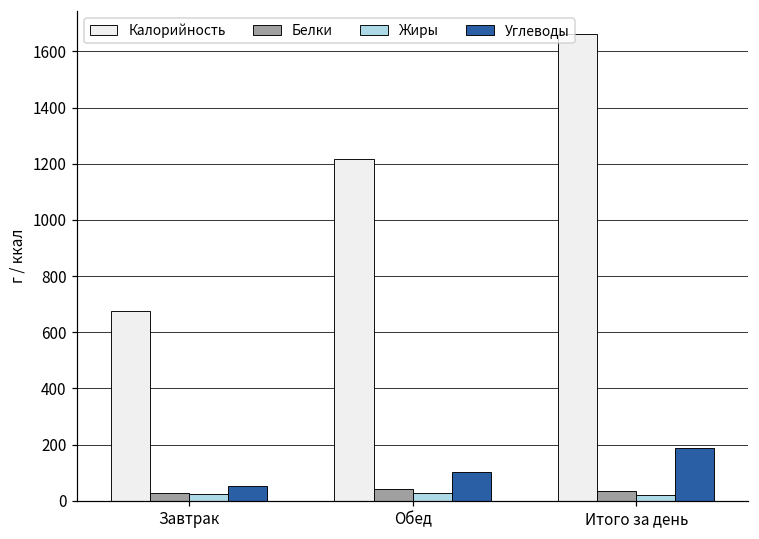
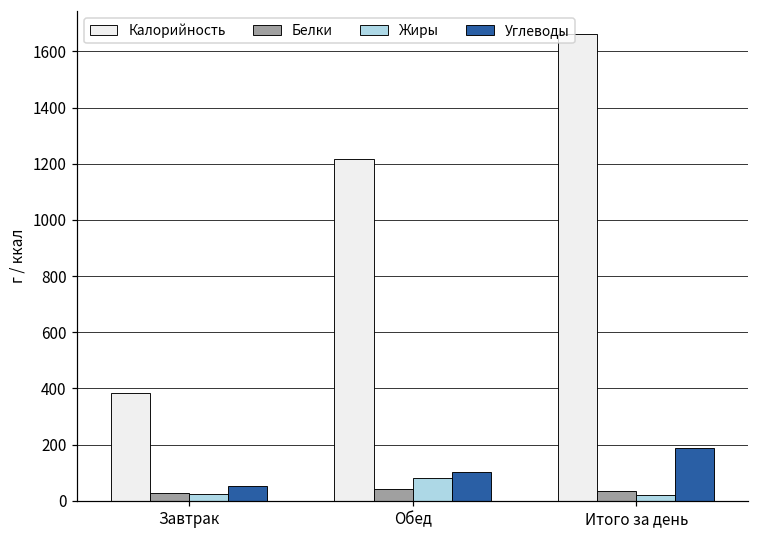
Калорийность, Завтрак: 670 -> 380
Жиры, Обед: 30 -> 80
